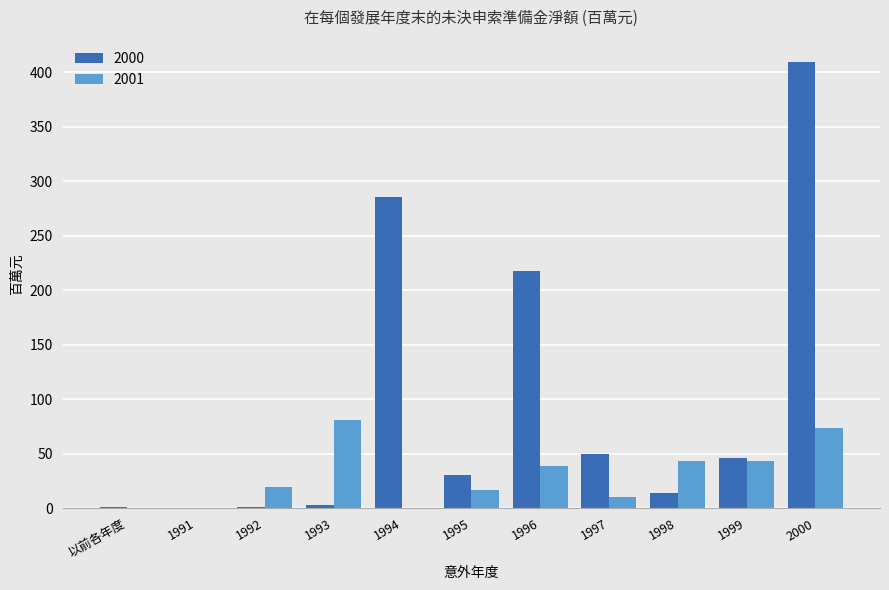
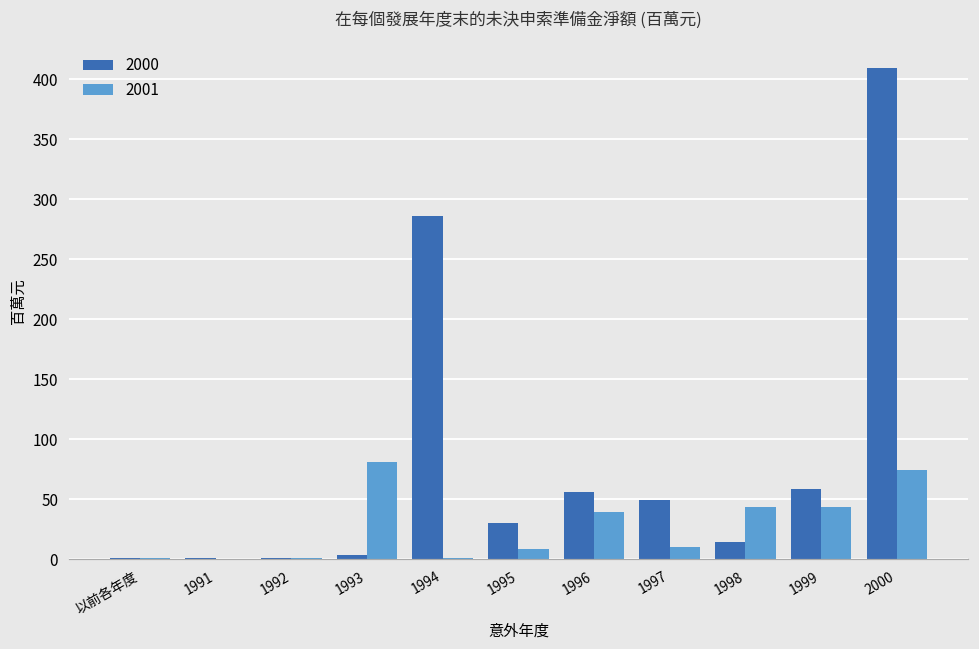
2001, 1992: 19 -> 1
2001, 1995: 17 -> 8
2000, 1996: 217 -> 56
2000, 1999: 46 -> 58
